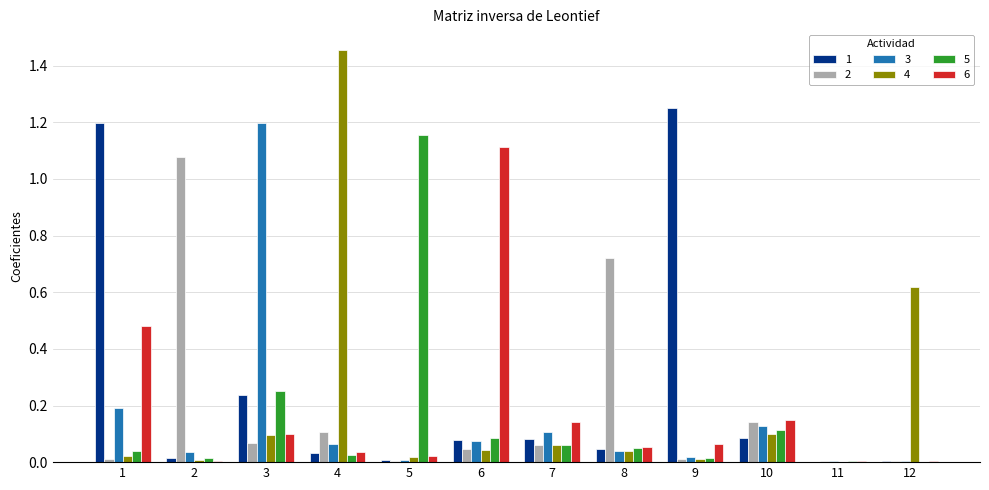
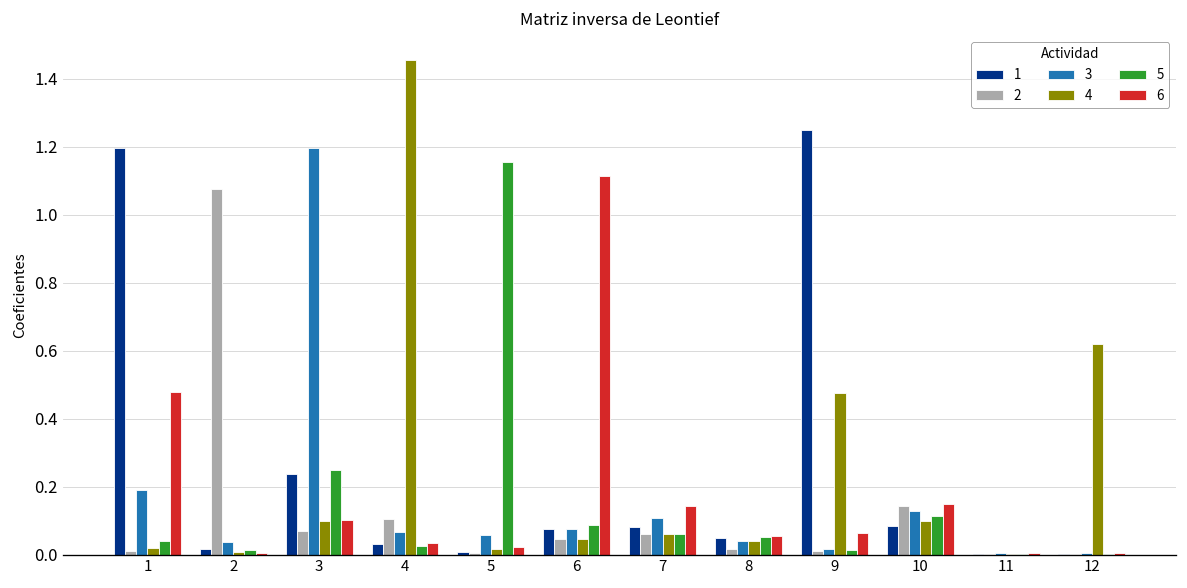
3, 5: 0.01 -> 0.06
2, 8: 0.72 -> 0.02
4, 9: 0.01 -> 0.48
